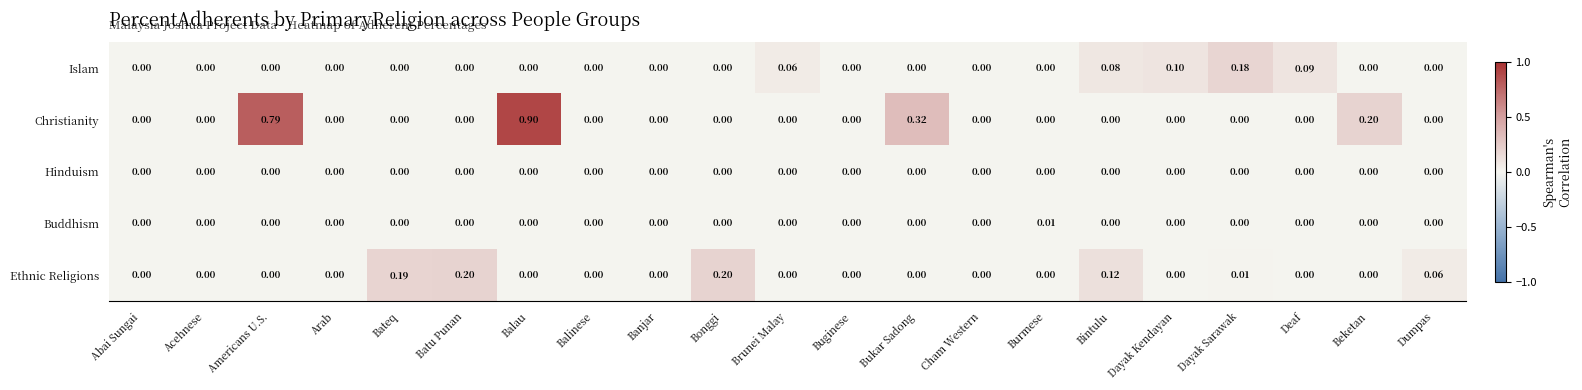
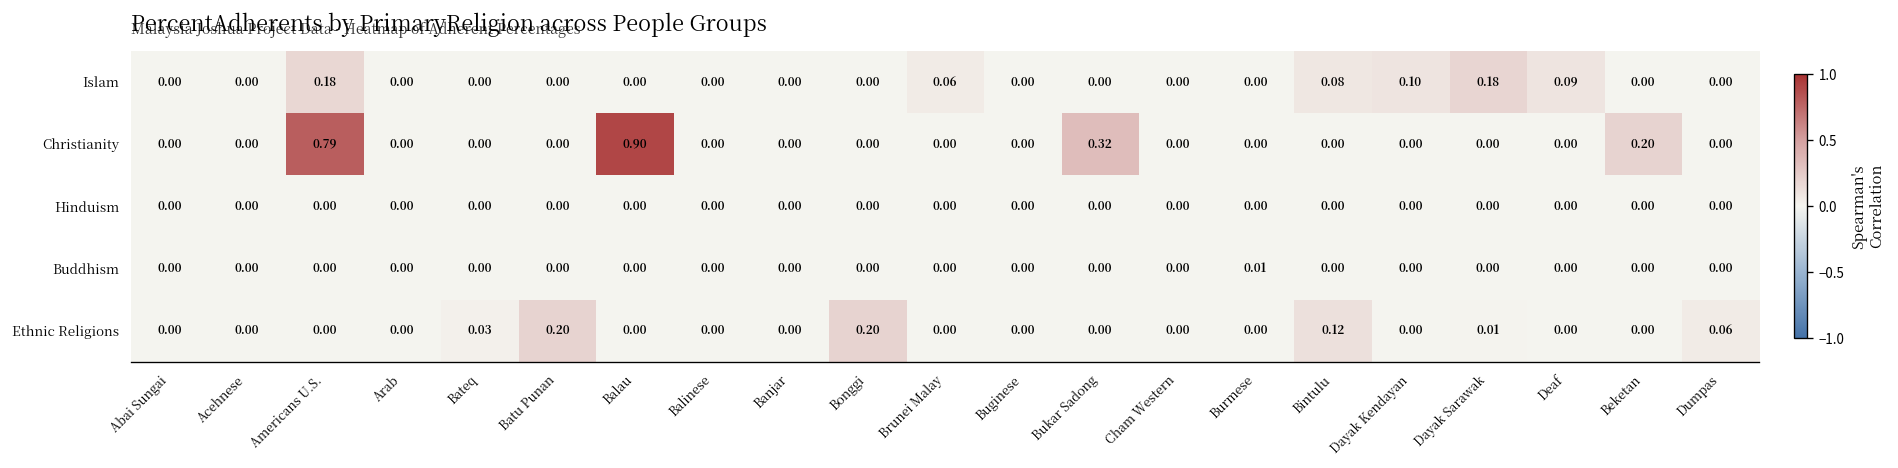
Islam, Americans U.S.: 0.00 -> 0.18
Ethnic Religions, Bateq: 0.19 -> 0.03
